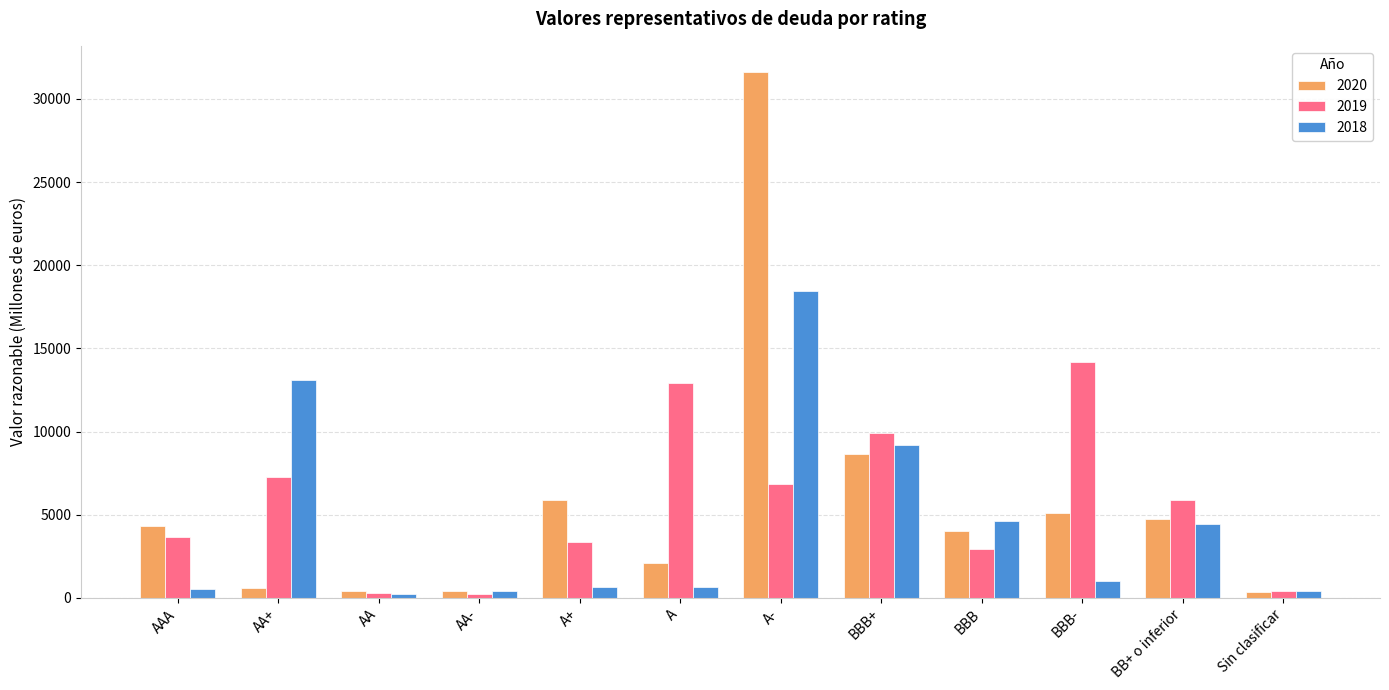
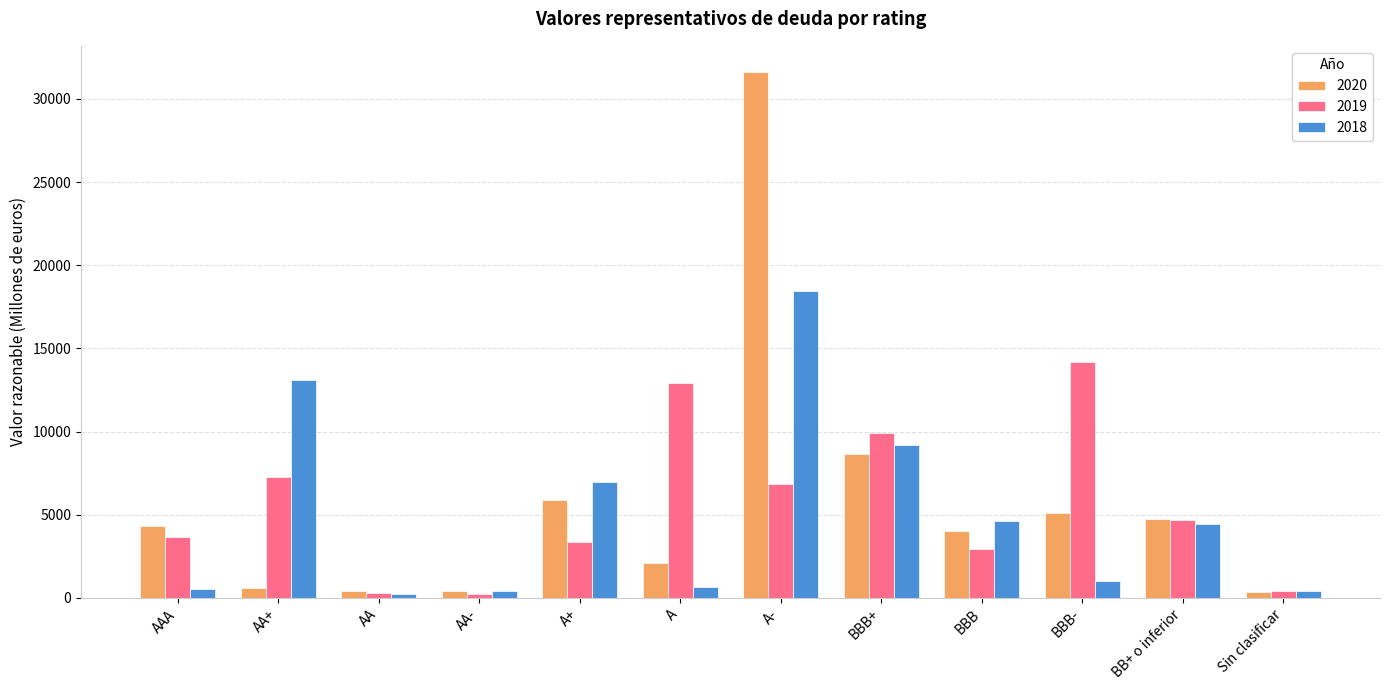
2018, A+: 600 -> 7000
2019, BB+ o inferior: 5900 -> 4700
